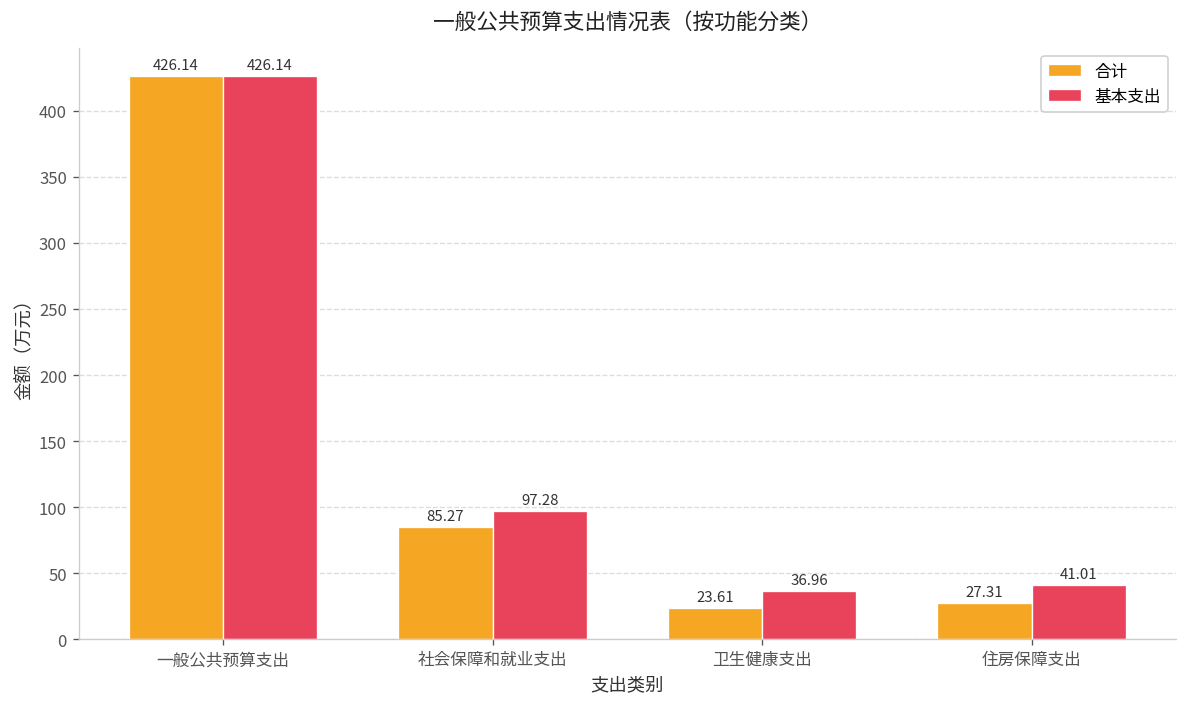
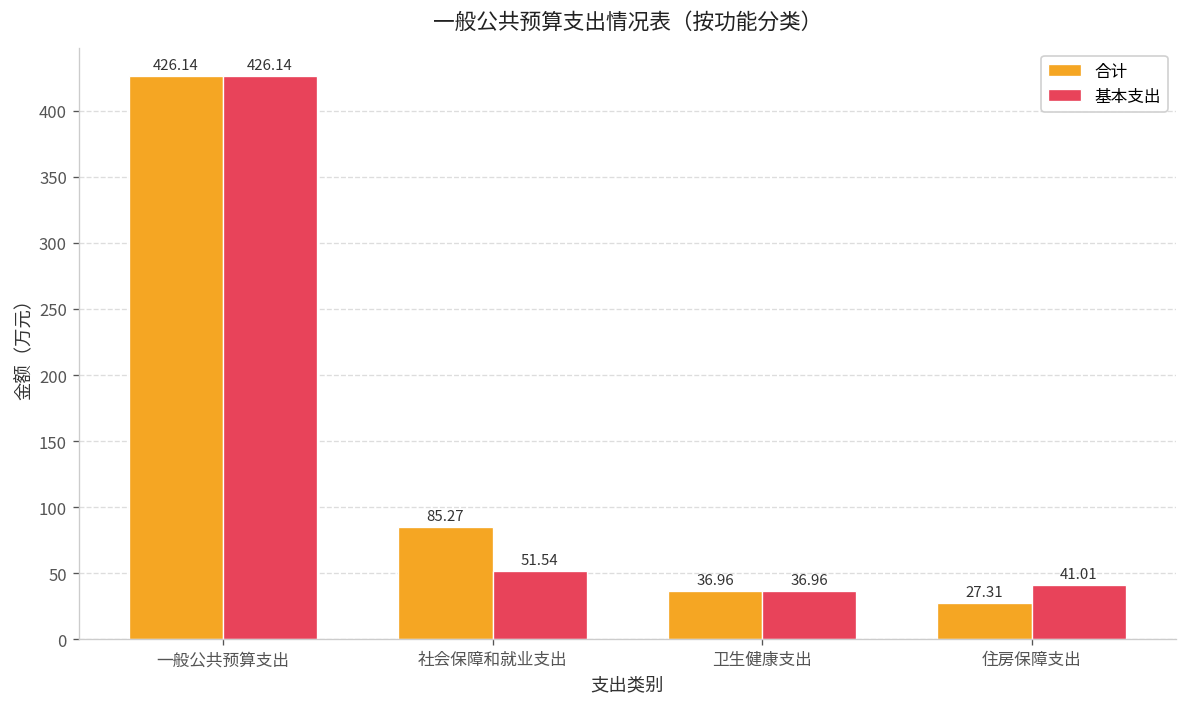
基本支出, 社会保障和就业支出: 97.28 -> 51.54
合计, 卫生健康支出: 23.61 -> 36.96
